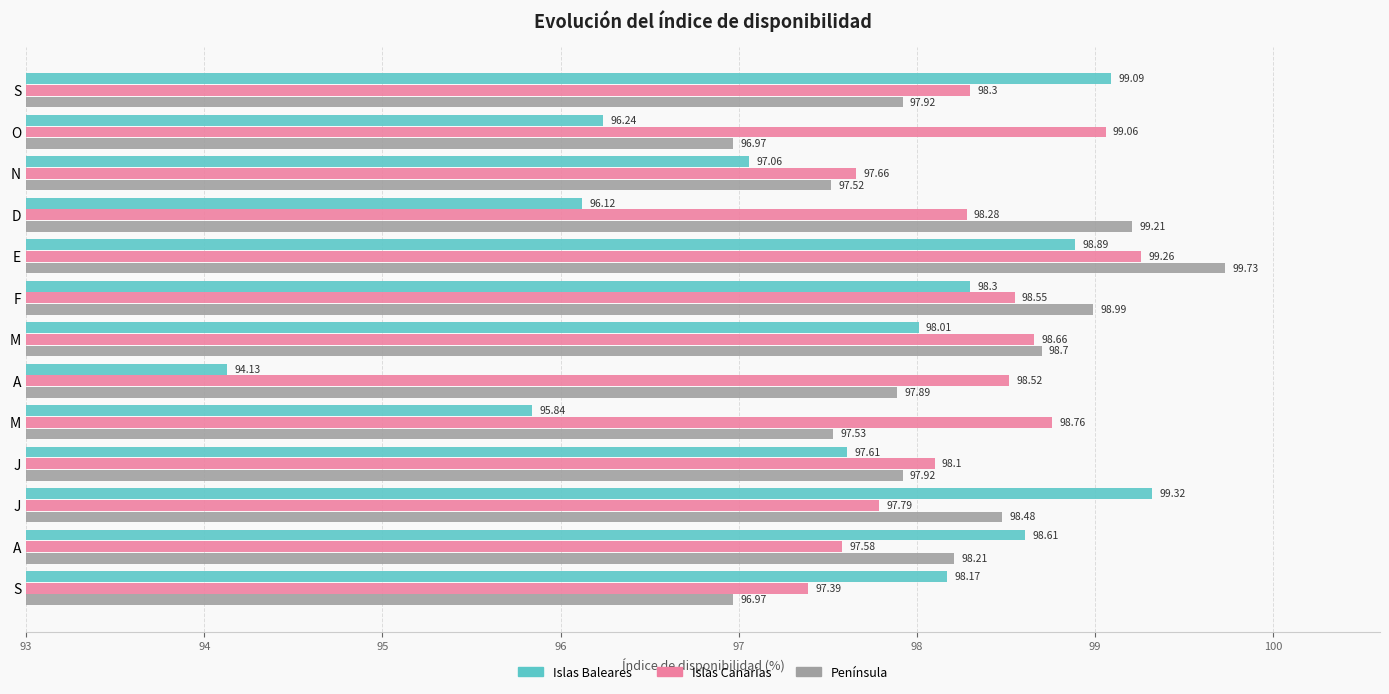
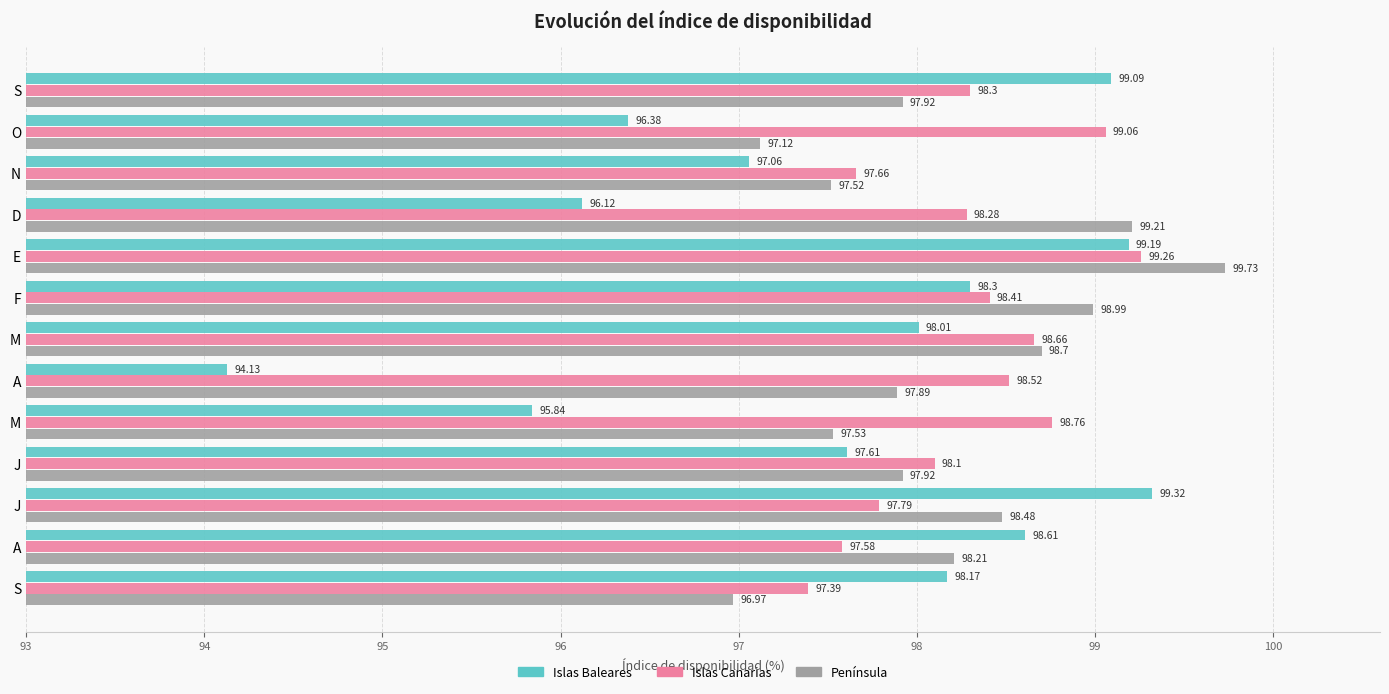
Islas Baleares, O: 96.24 -> 96.38
Península, O: 96.97 -> 97.12
Islas Baleares, E: 98.89 -> 99.19
Islas Canarias, F: 98.55 -> 98.41
